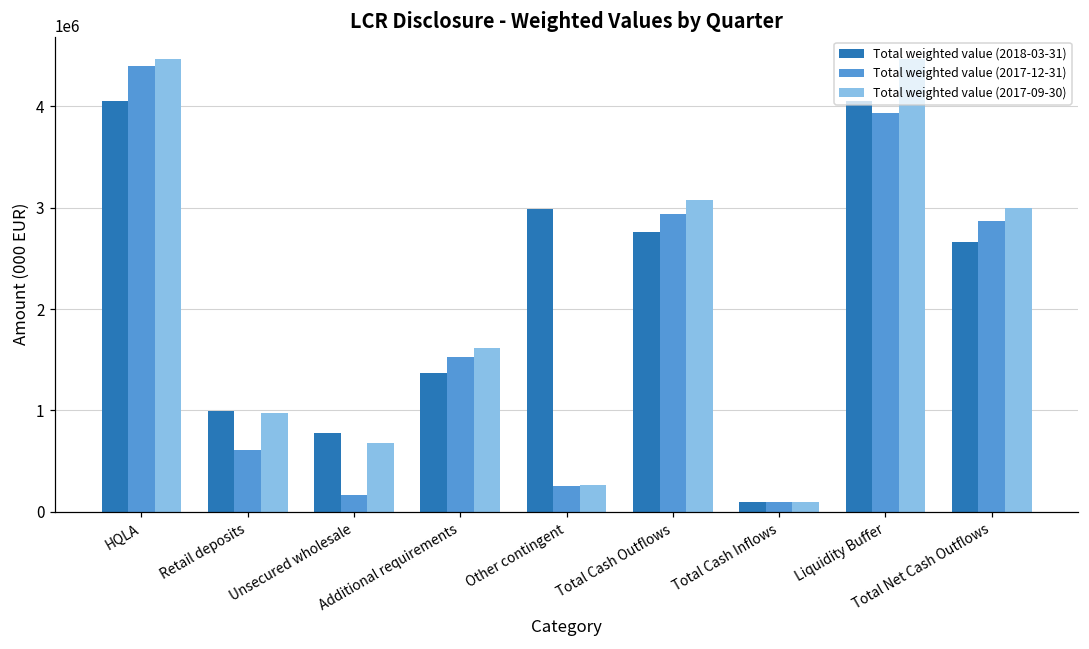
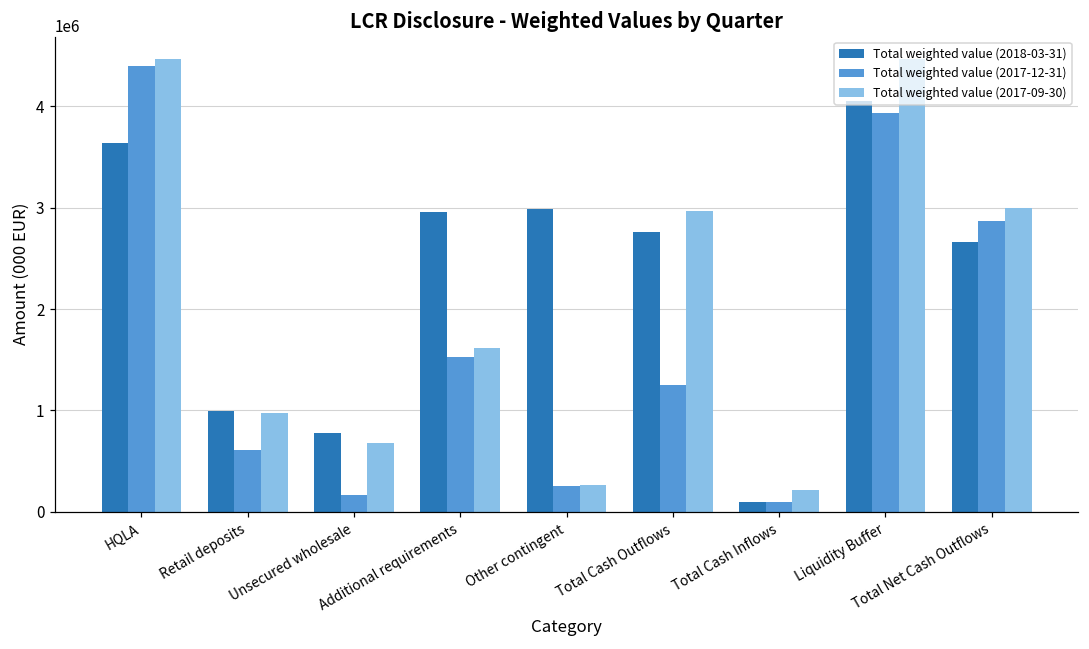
Total weighted value (2018-03-31), HQLA: 4000000 -> 3600000
Total weighted value (2018-03-31), Additional requirements: 1400000 -> 3000000
Total weighted value (2017-12-31), Total Cash Outflows: 2900000 -> 1300000
Total weighted value (2017-09-30), Total Cash Outflows: 3100000 -> 3000000
Total weighted value (2017-09-30), Total Cash Inflows: 100000 -> 200000
